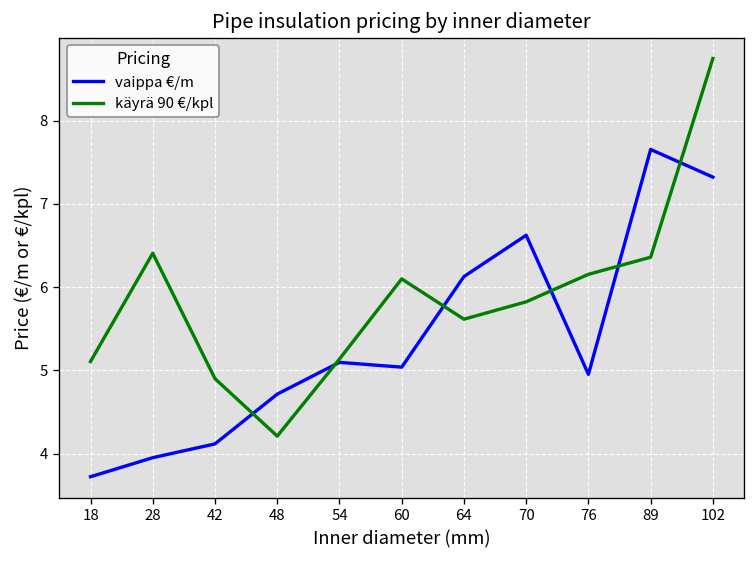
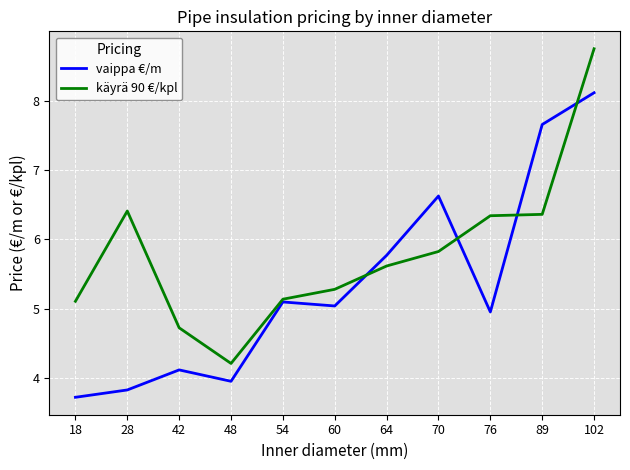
vaippa €/m, 28: 4.0 -> 3.8
käyrä 90 €/kpl, 42: 4.9 -> 4.7
vaippa €/m, 48: 4.7 -> 4.0
käyrä 90 €/kpl, 60: 6.1 -> 5.3
vaippa €/m, 64: 6.1 -> 5.8
käyrä 90 €/kpl, 76: 6.2 -> 6.3
vaippa €/m, 102: 7.3 -> 8.1
